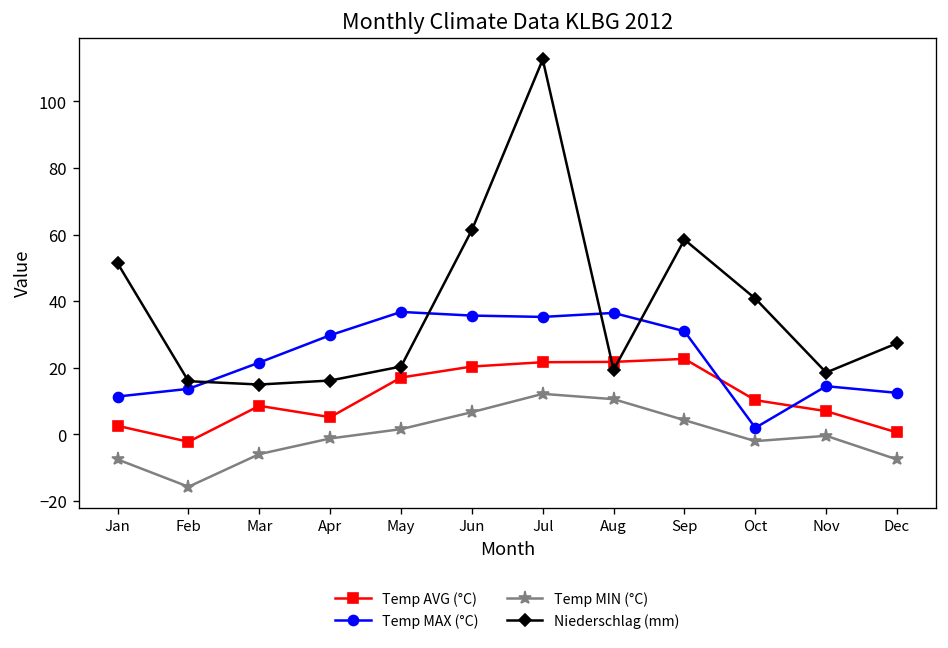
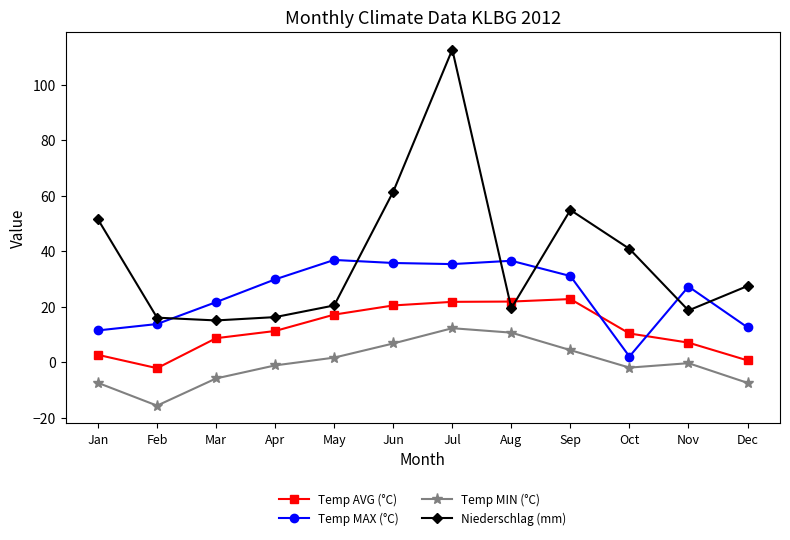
Temp AVG (°C), Apr: 5 -> 11
Niederschlag (mm), Sep: 59 -> 55
Temp MAX (°C), Nov: 15 -> 27
